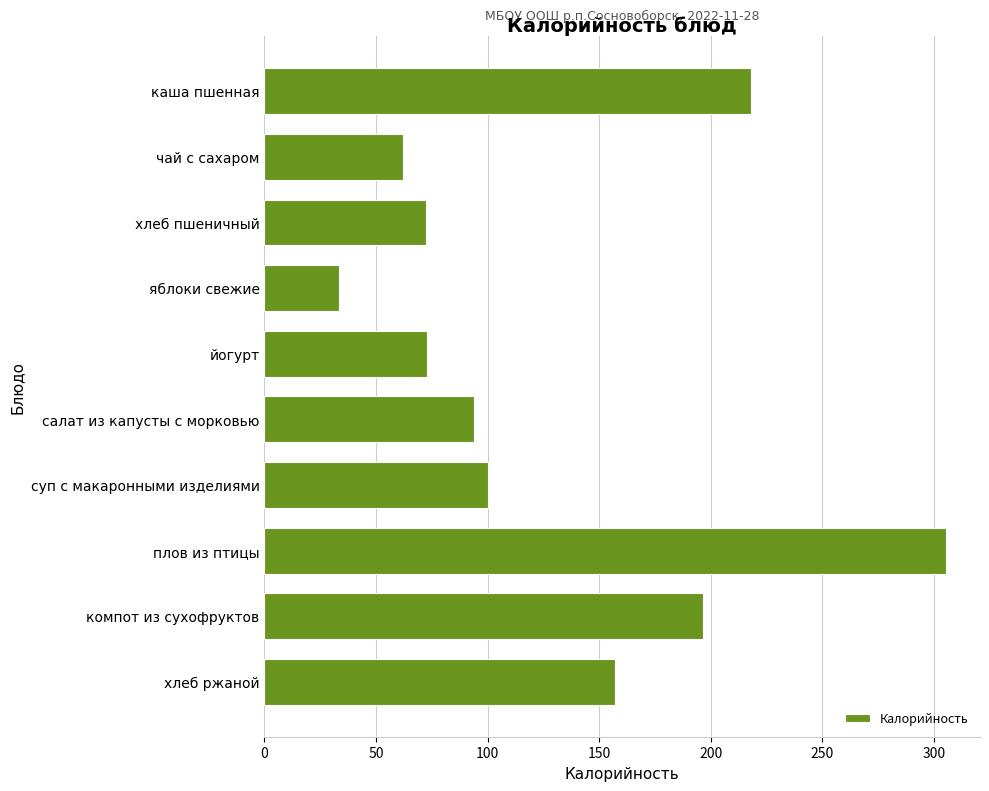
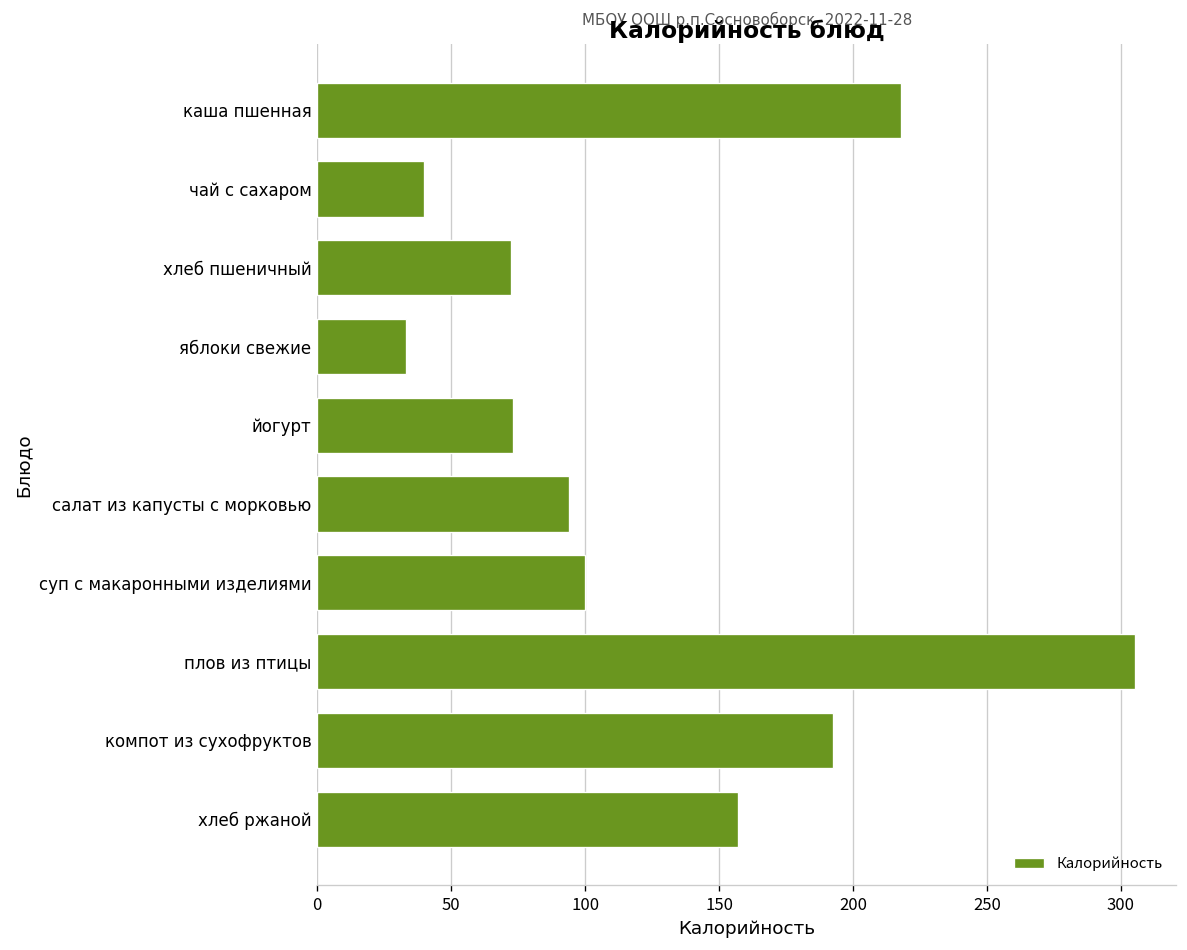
чай с сахаром: 62 -> 40
компот из сухофруктов: 196 -> 192
